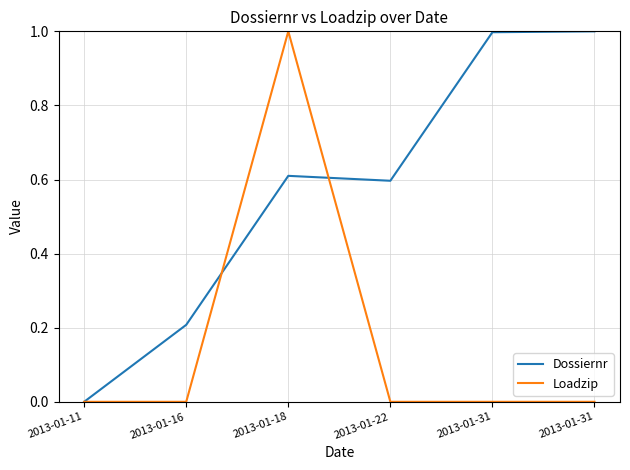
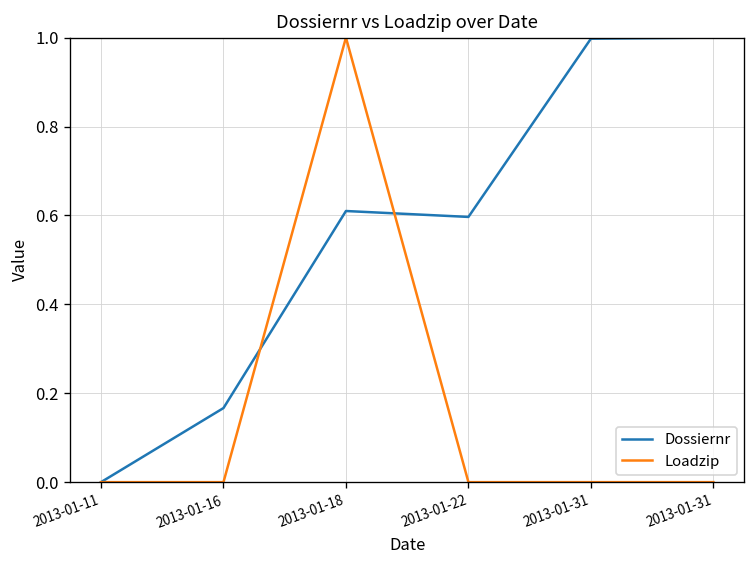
Dossiernr, 2013-01-16: 0.21 -> 0.17
